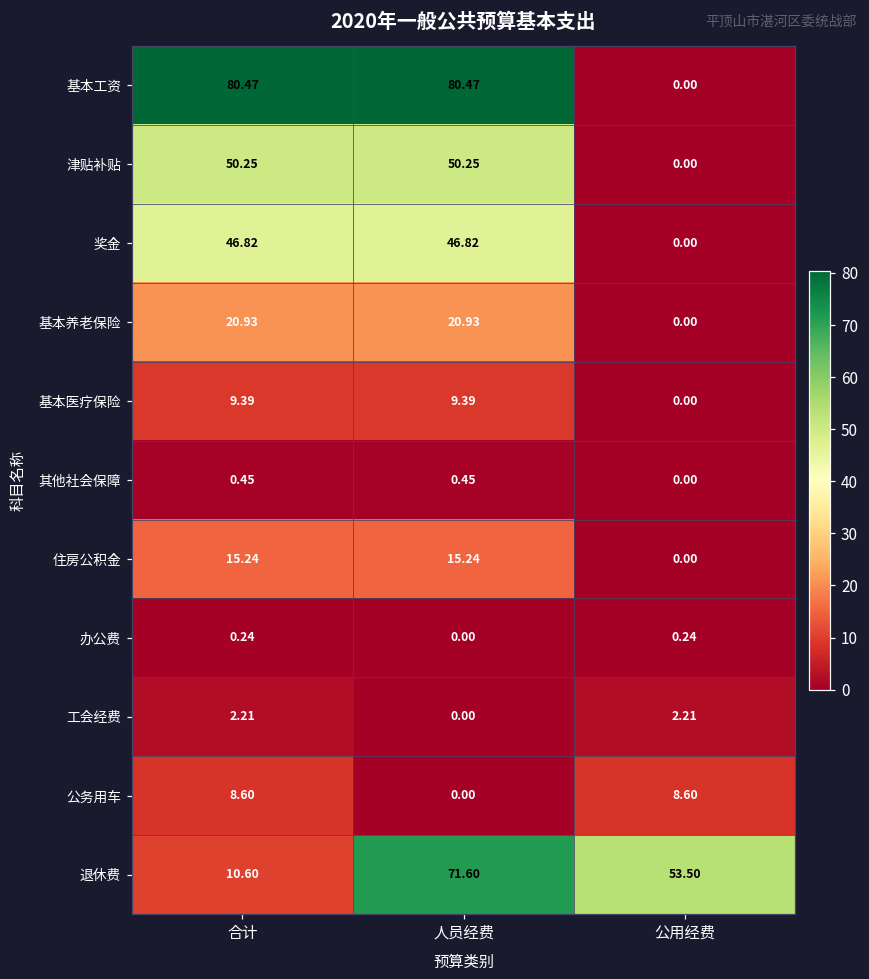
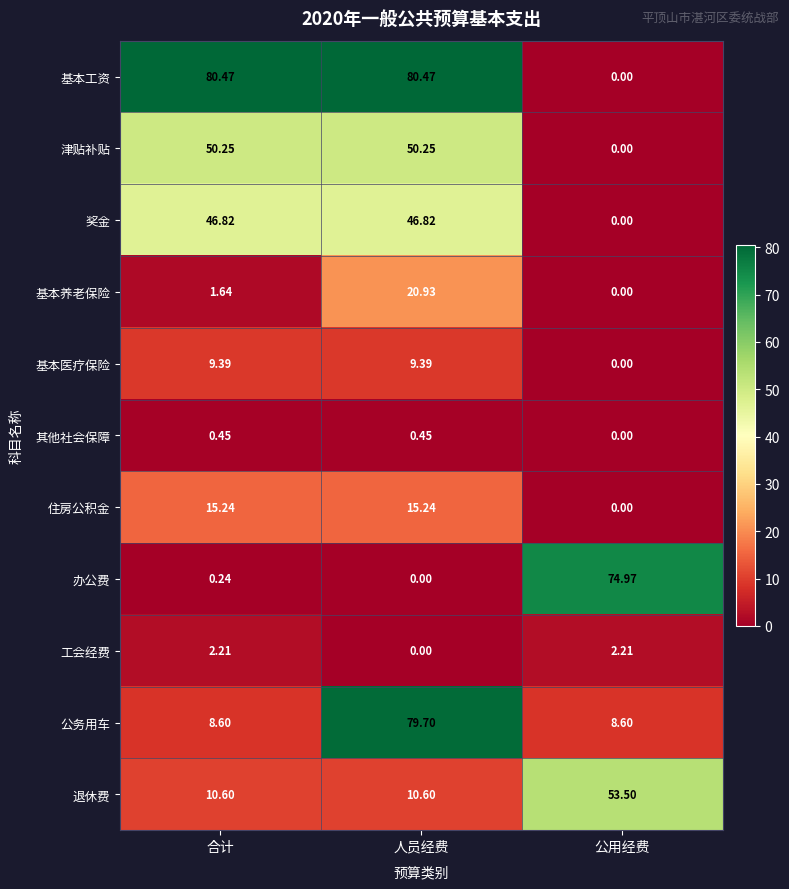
基本养老保险, 合计: 20.93 -> 1.64
办公费, 公用经费: 0.24 -> 74.97
公务用车, 人员经费: 0.00 -> 79.70
退休费, 人员经费: 71.60 -> 10.60
